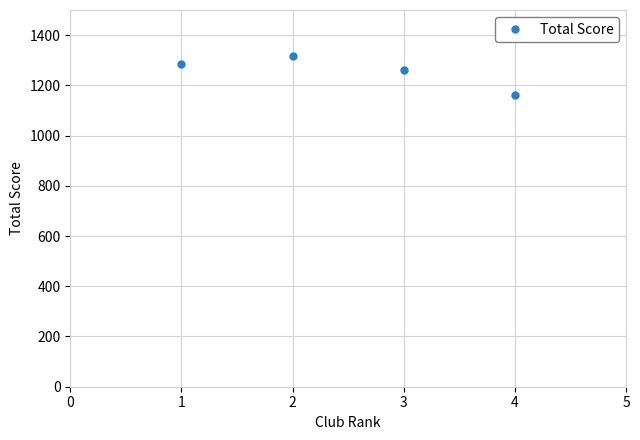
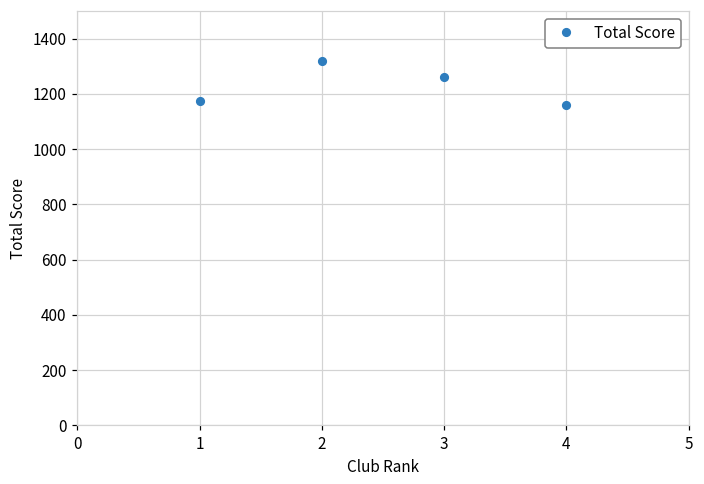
1: 1280 -> 1170
